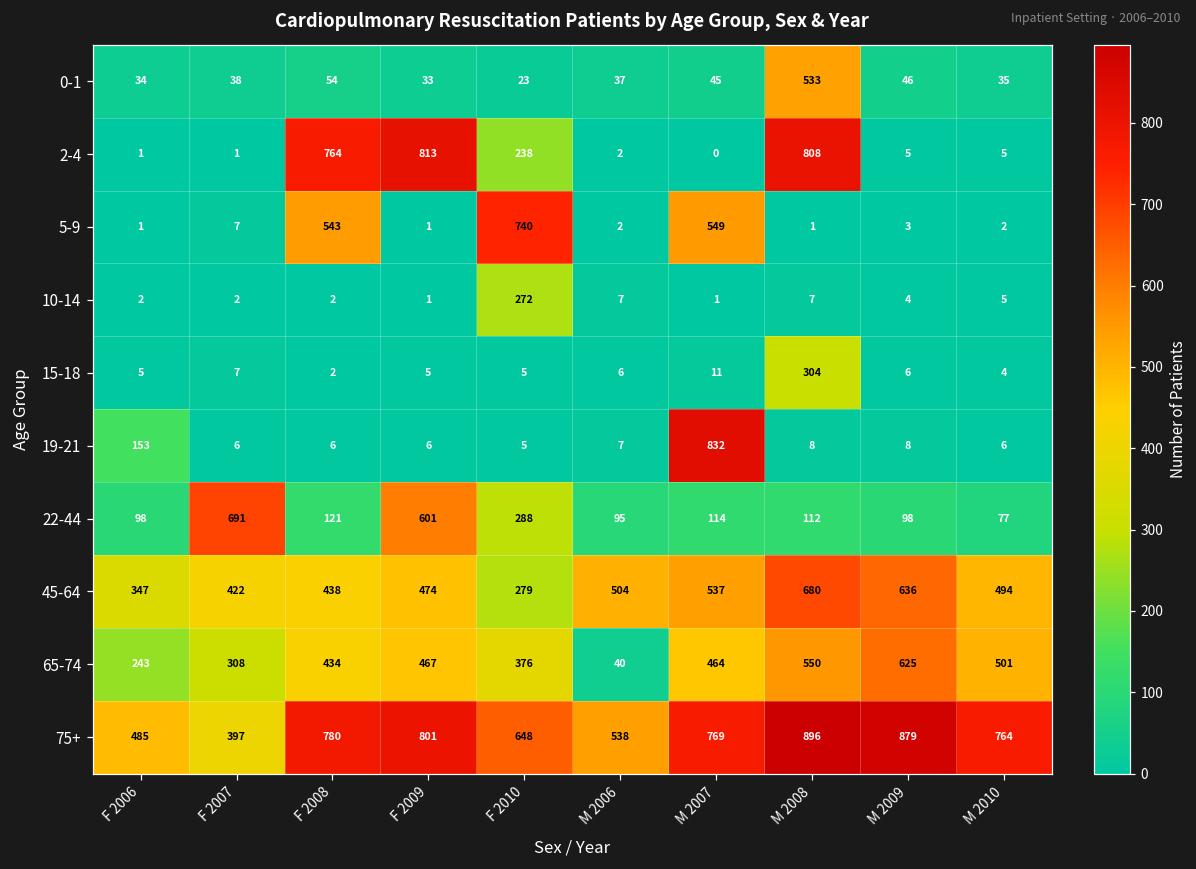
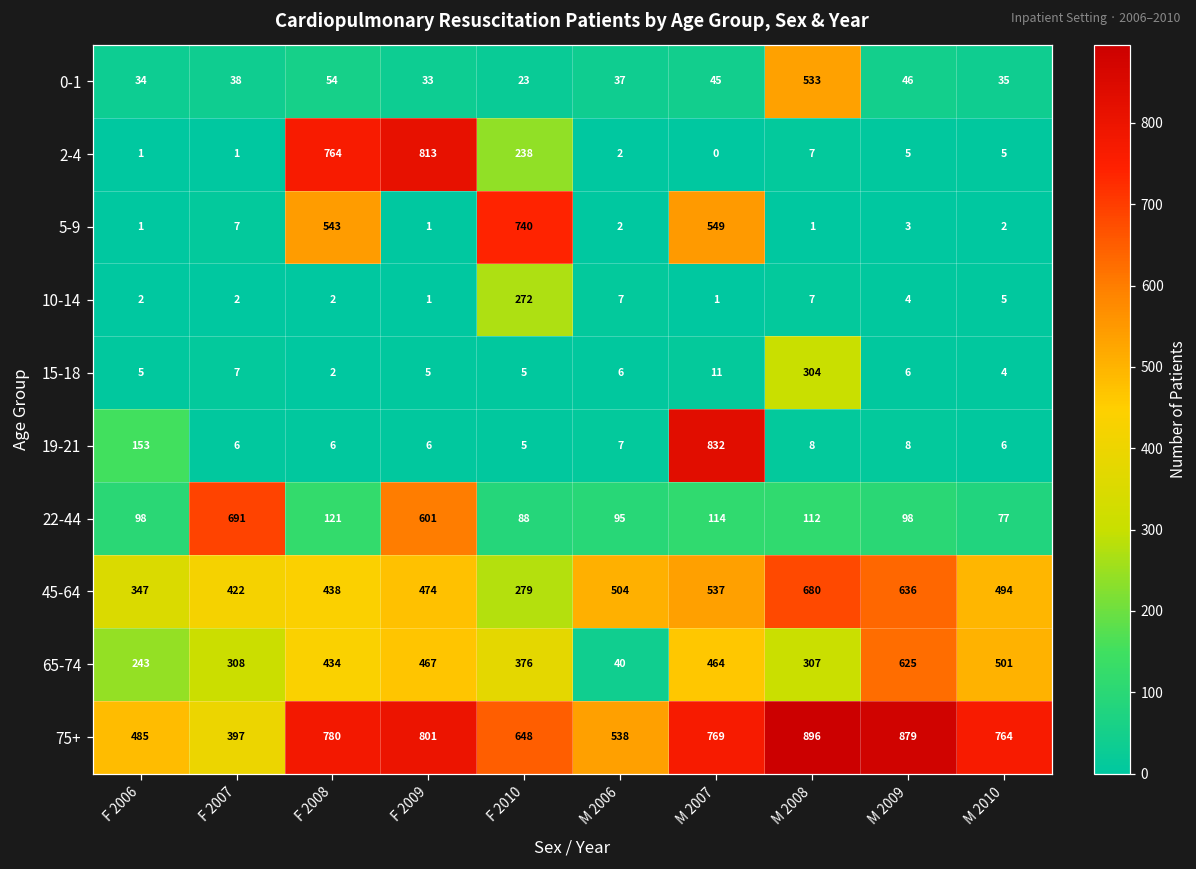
2-4, M 2008: 808 -> 7
22-44, F 2010: 288 -> 88
65-74, M 2008: 550 -> 307
